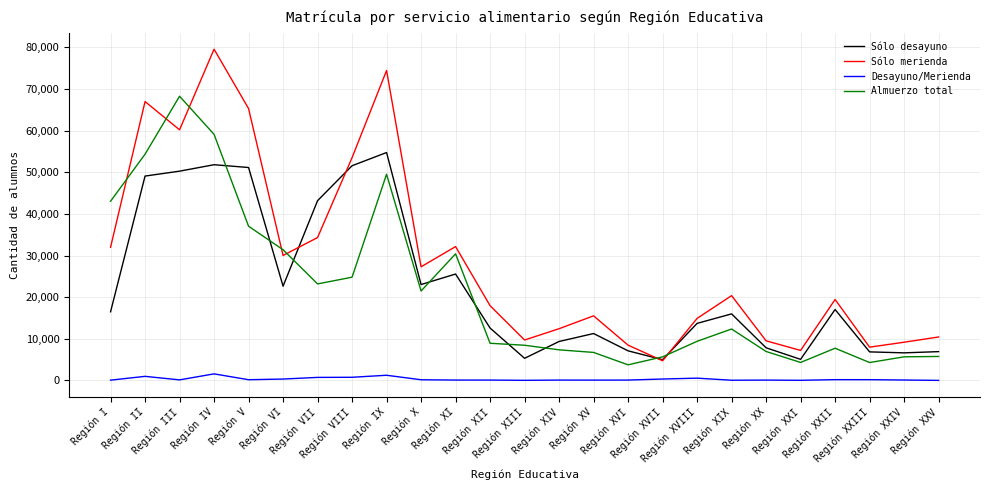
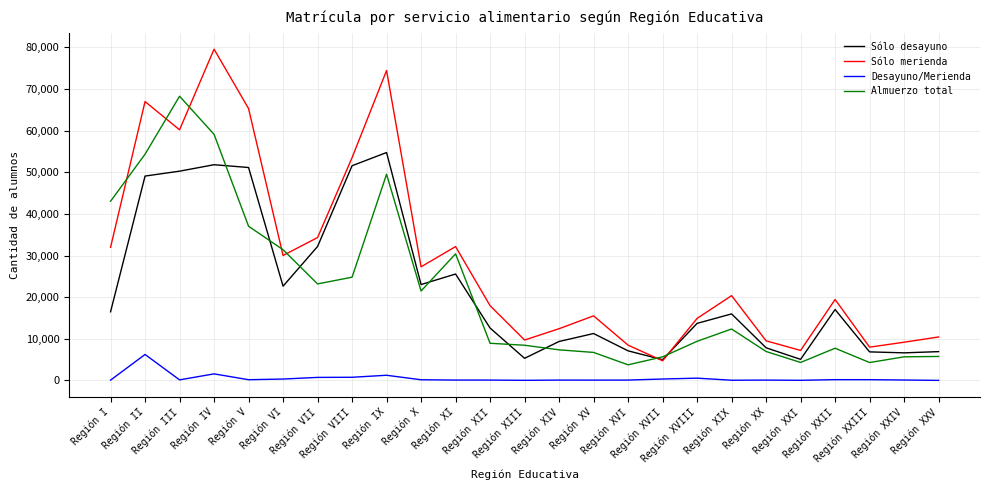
Desayuno/Merienda, Región II: 1,000 -> 6,000
Sólo desayuno, Región VII: 43,000 -> 32,000
